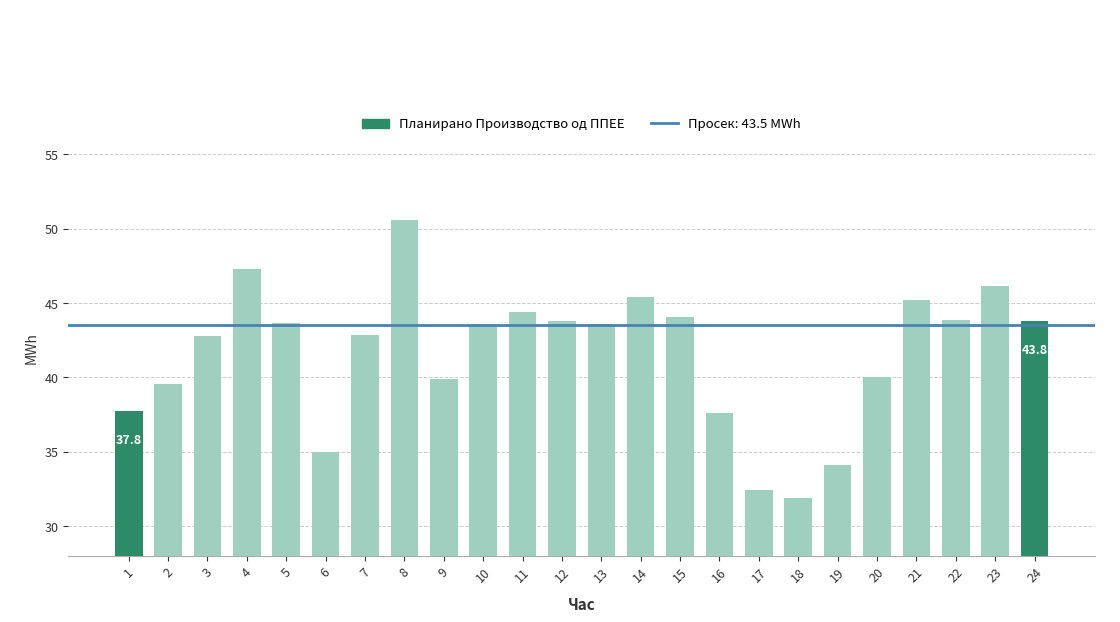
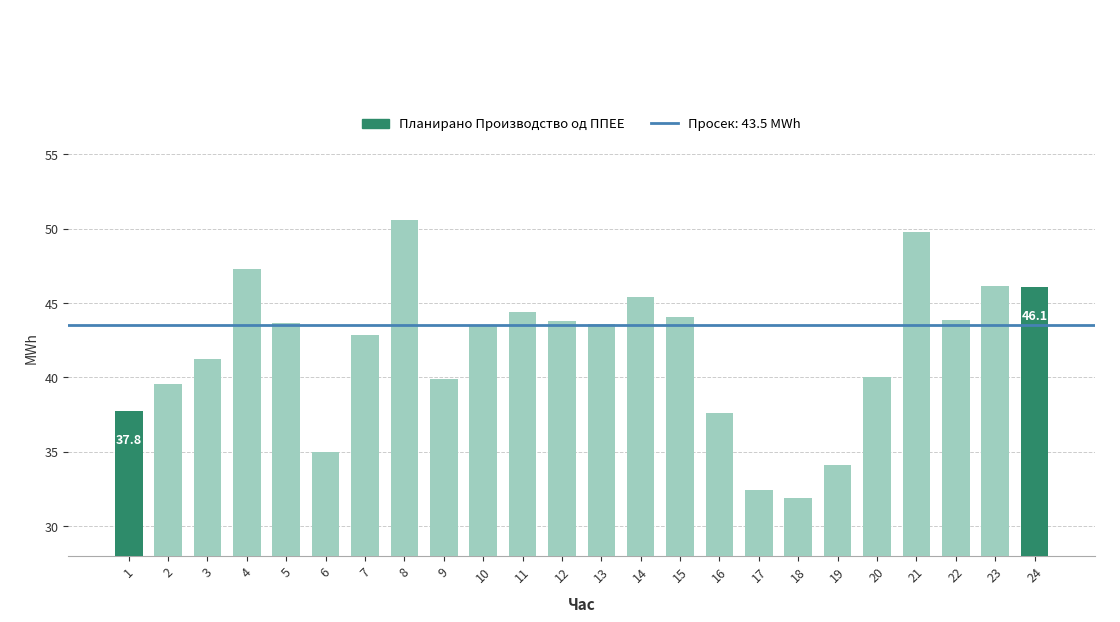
3: 42.8 -> 41.2
21: 45.2 -> 49.8
24: 43.8 -> 46.1
